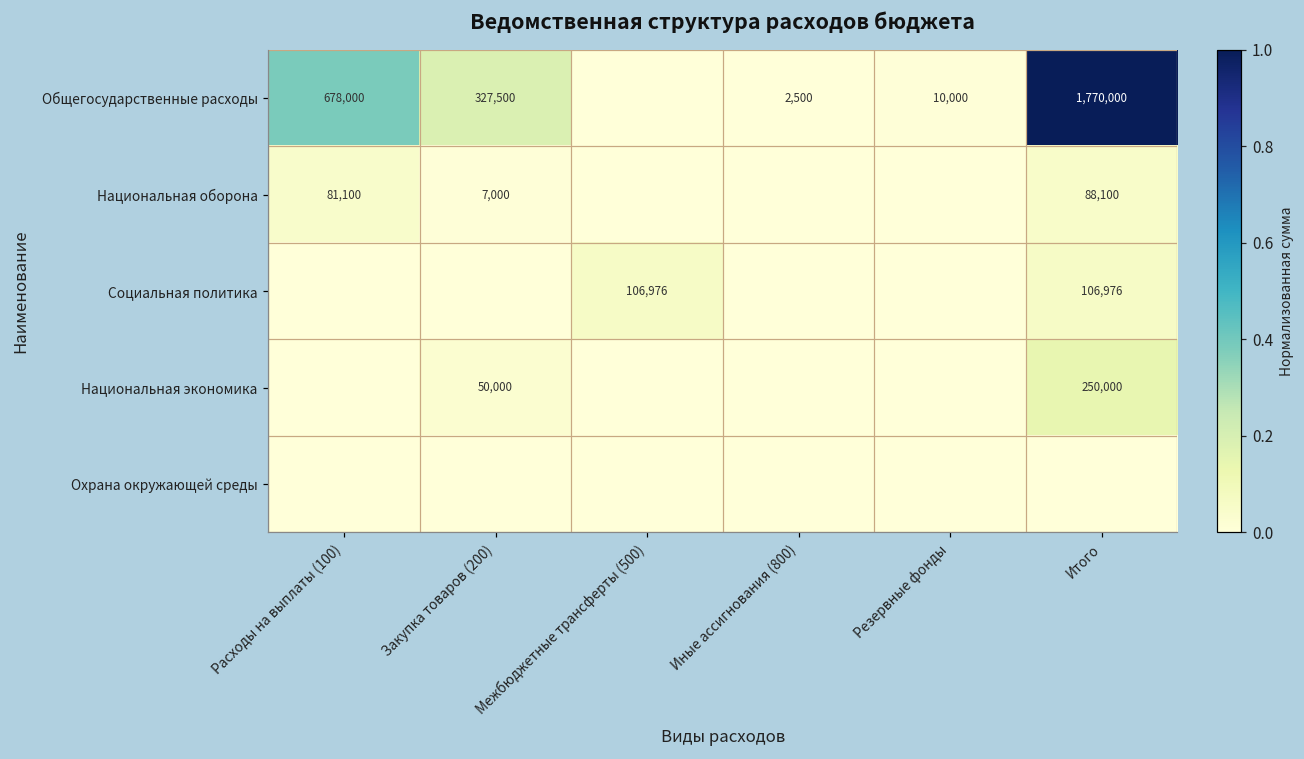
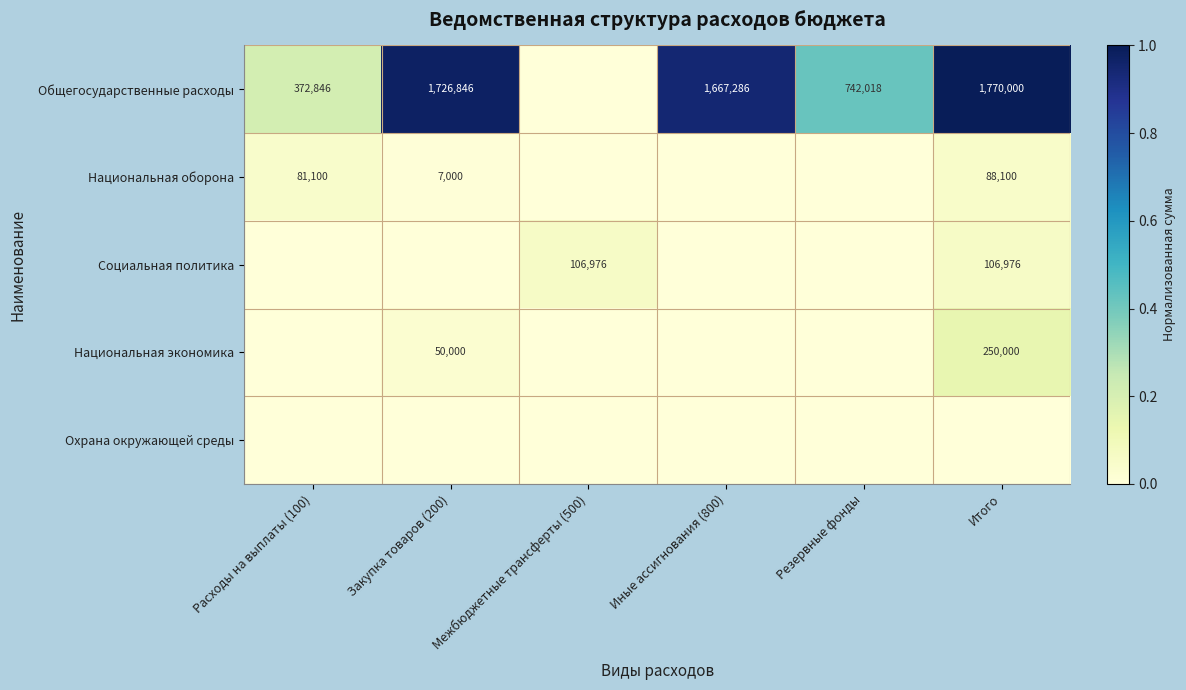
Общегосударственные расходы, Расходы на выплаты (100): 678,000 -> 372,846
Общегосударственные расходы, Закупка товаров (200): 327,500 -> 1,726,846
Общегосударственные расходы, Иные ассигнования (800): 2,500 -> 1,667,286
Общегосударственные расходы, Резервные фонды: 10,000 -> 742,018
